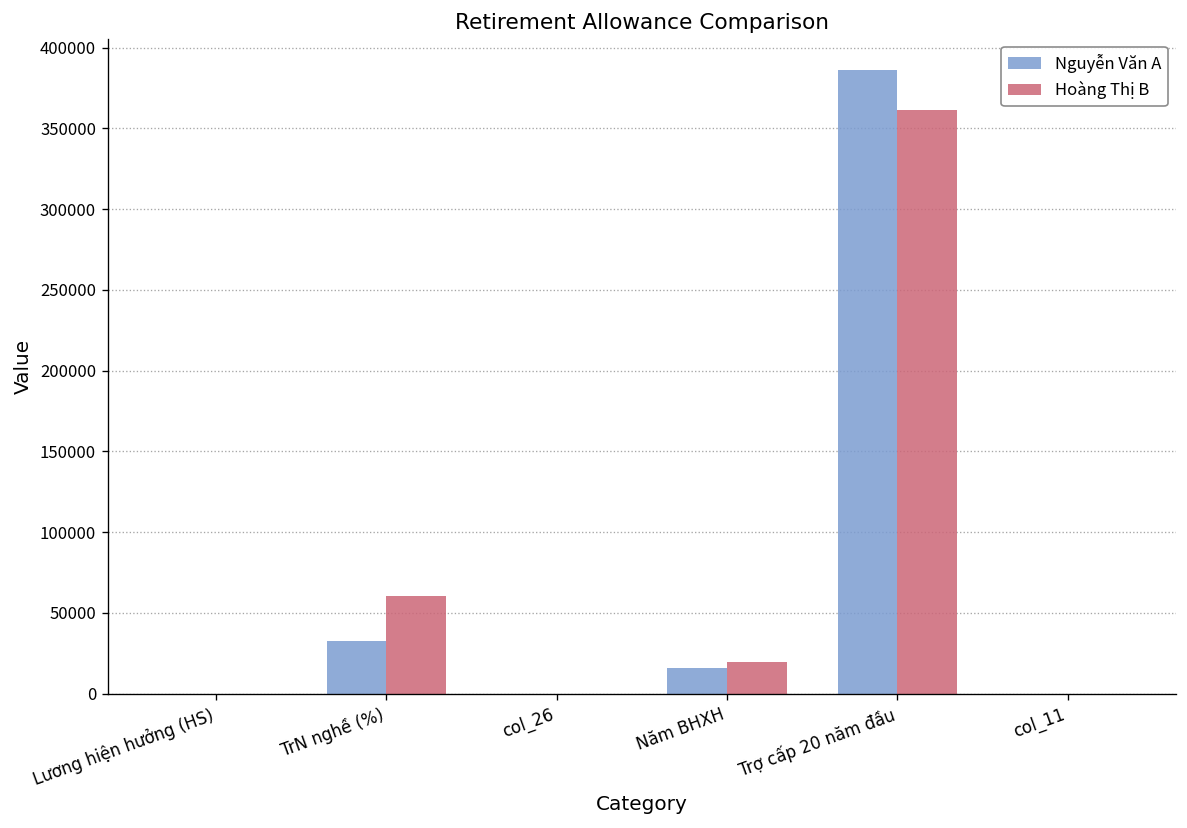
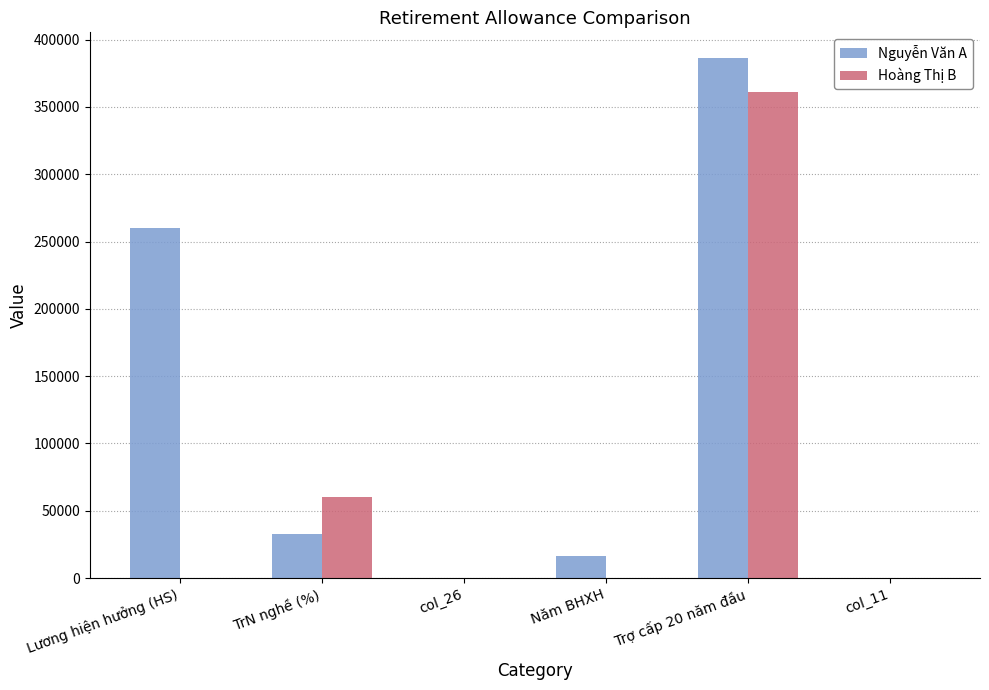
Nguyễn Văn A, Lương hiện hưởng (HS): 0 -> 260000
Hoàng Thị B, Năm BHXH: 19000 -> 0
